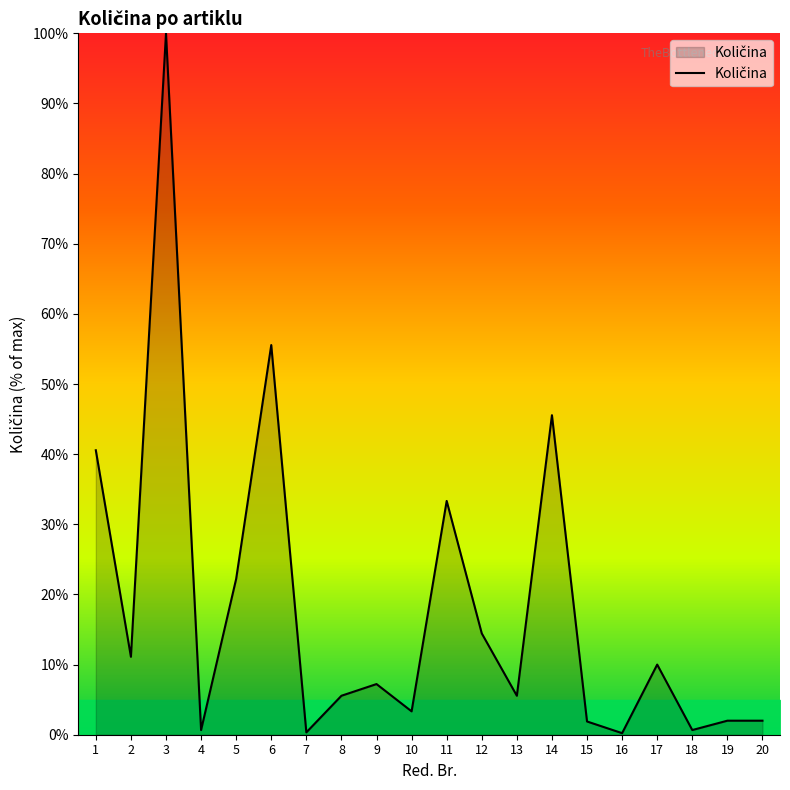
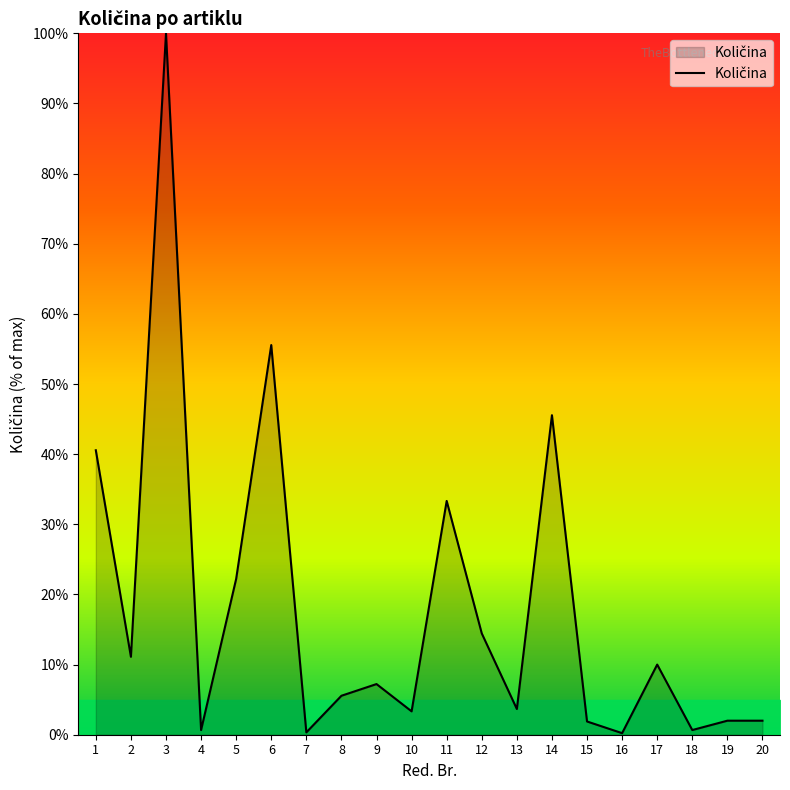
Količina, 13: 6% -> 4%
